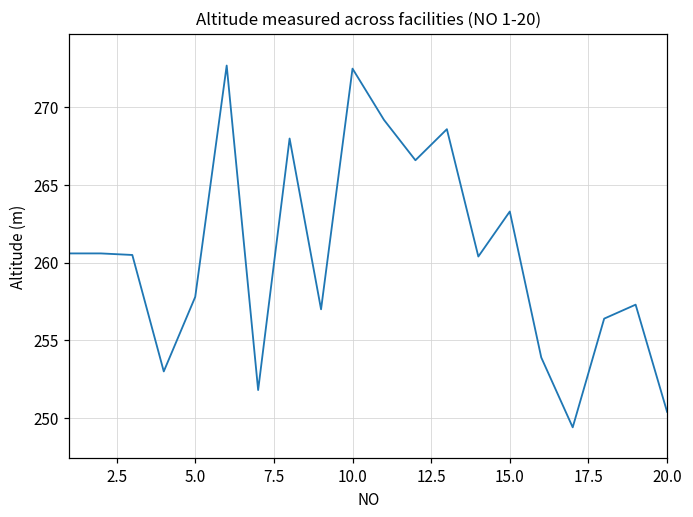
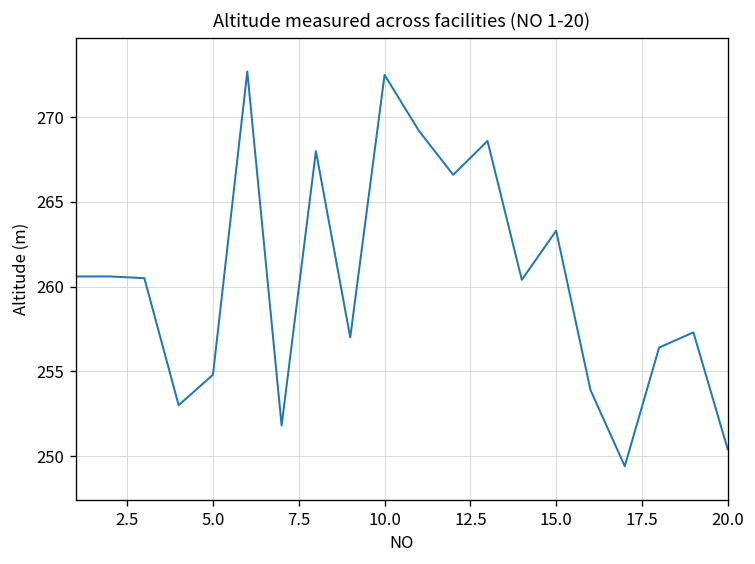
5.0: 257.8 -> 254.8
